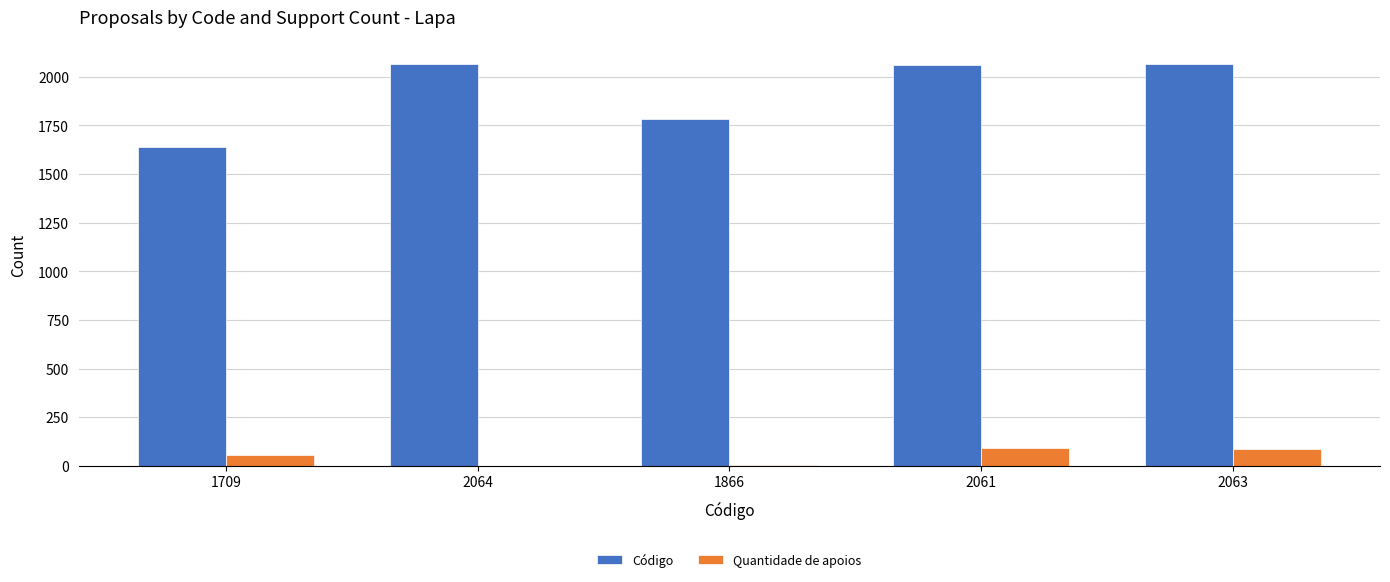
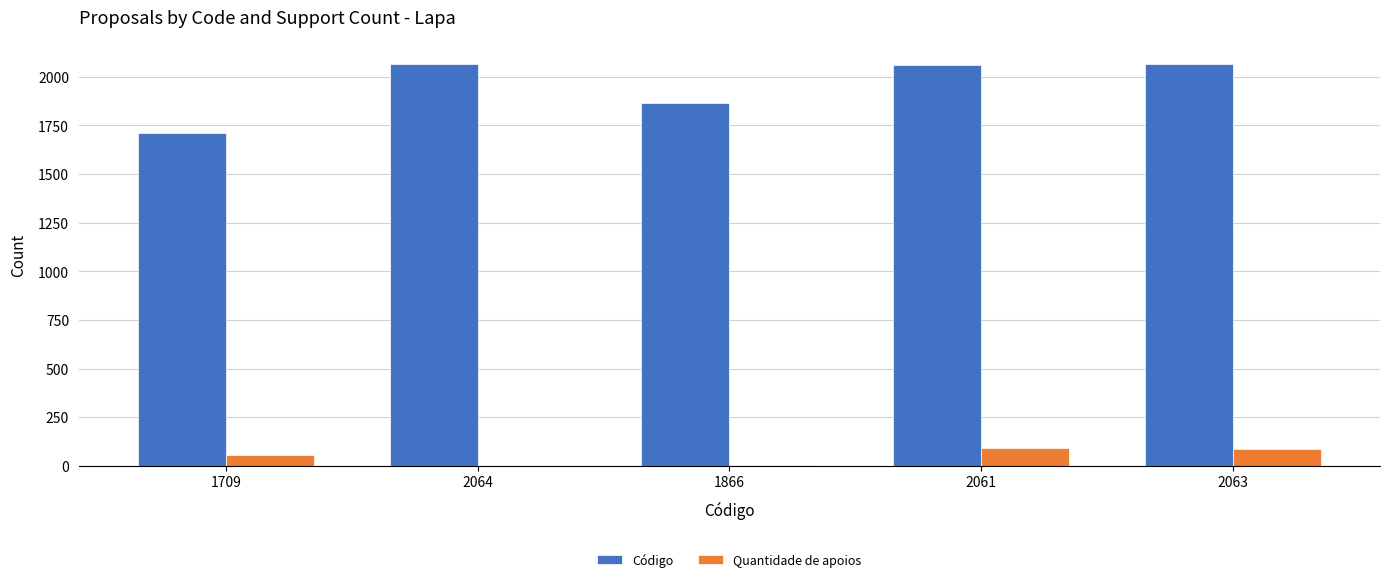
Código, 1709: 1640 -> 1710
Código, 1866: 1780 -> 1870
